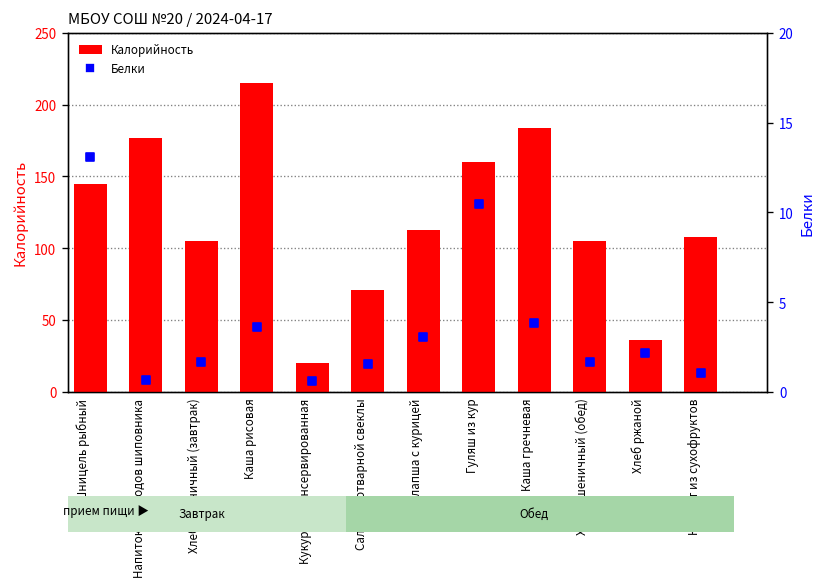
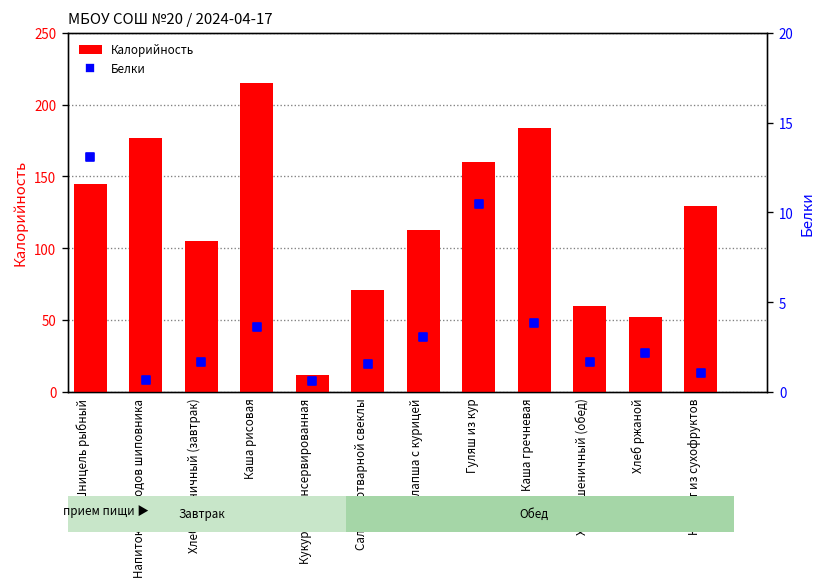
Калорийность, Кукуруза консервированная: 20 -> 12
Калорийность, Хлеб пшеничный (обед): 105 -> 60
Калорийность, Хлеб ржаной: 36 -> 52
Калорийность, Компот из сухофруктов: 108 -> 129
